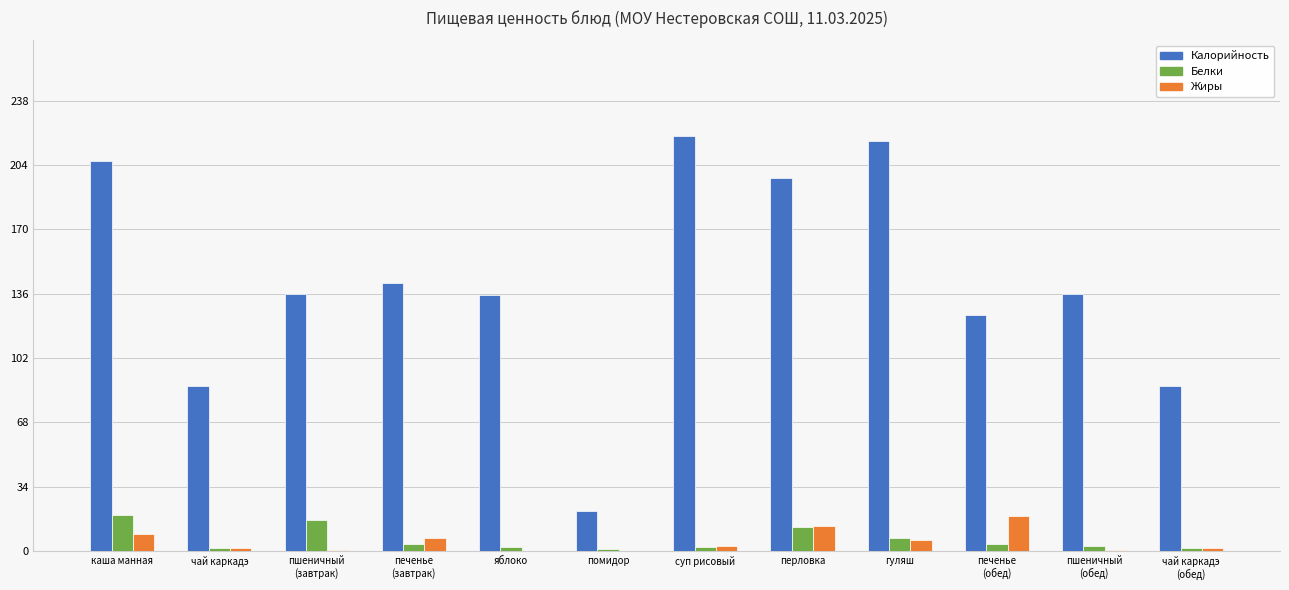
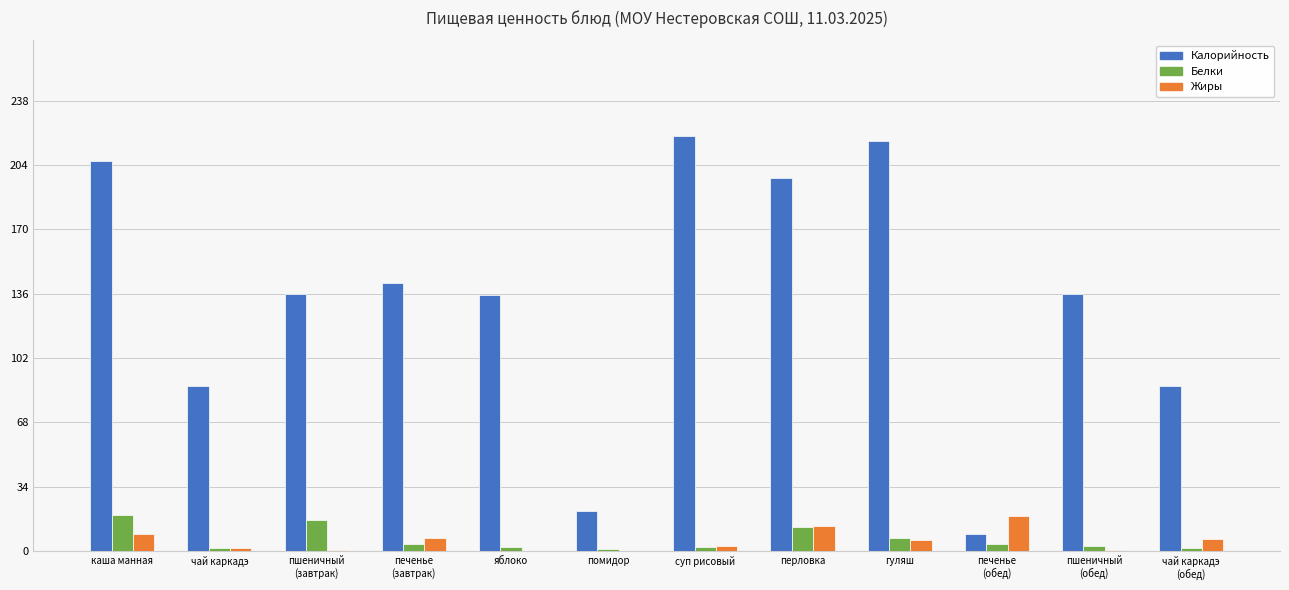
Калорийность, печенье (обед): 125 -> 9
Жиры, чай каркадэ (обед): 2 -> 7
